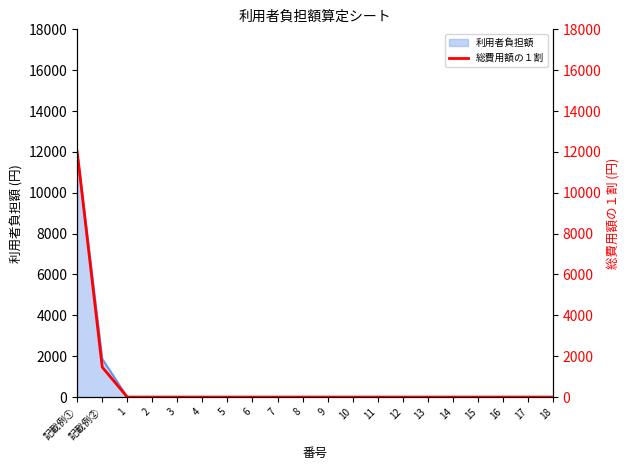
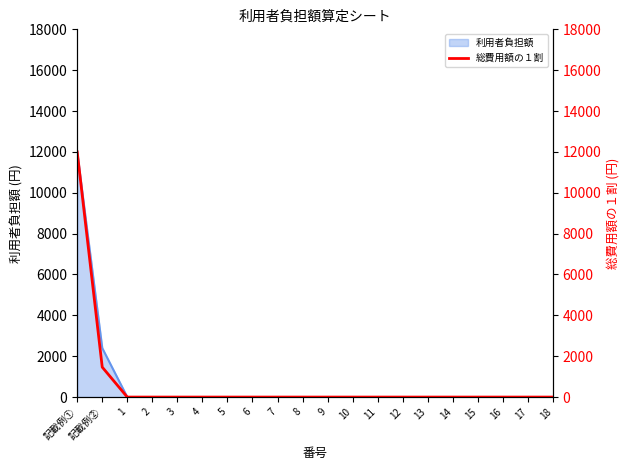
利用者負担額, 記載例②: 1900 -> 2400
